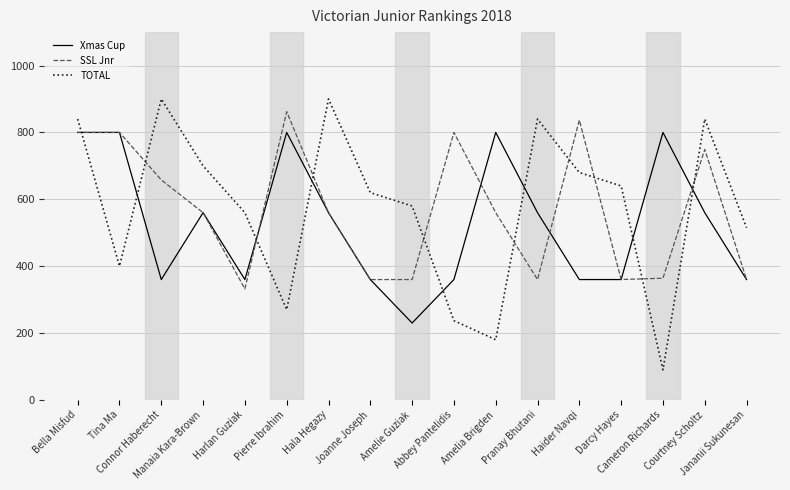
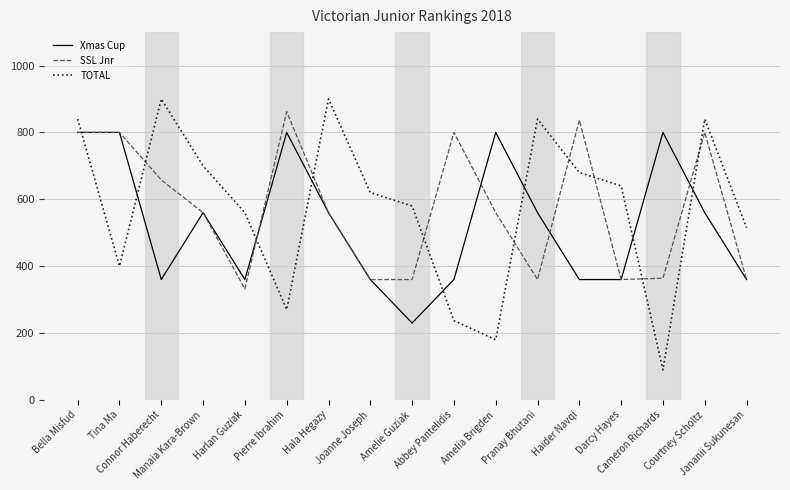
SSL Jnr, Courtney Scholtz: 750 -> 800
